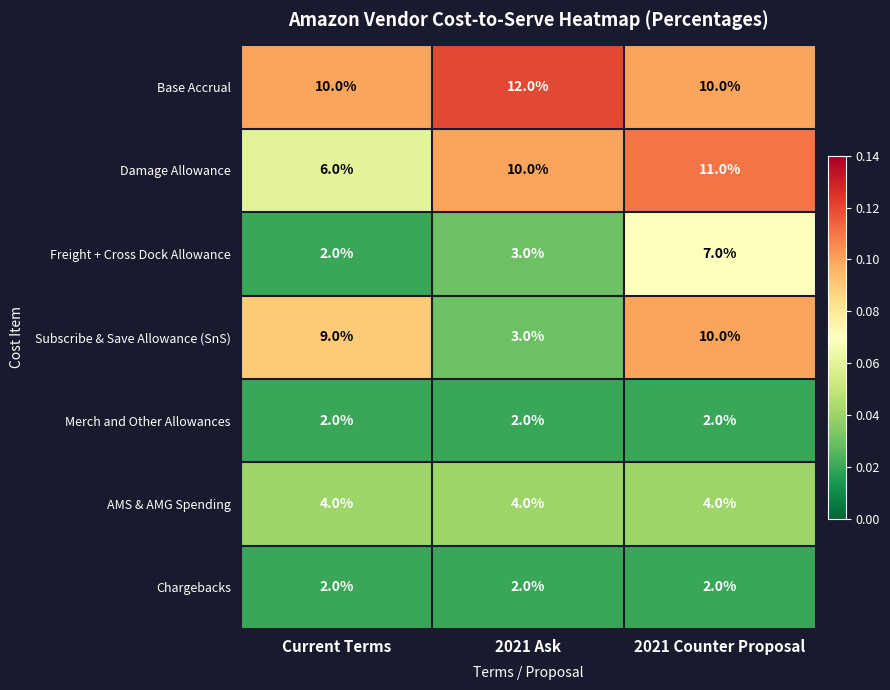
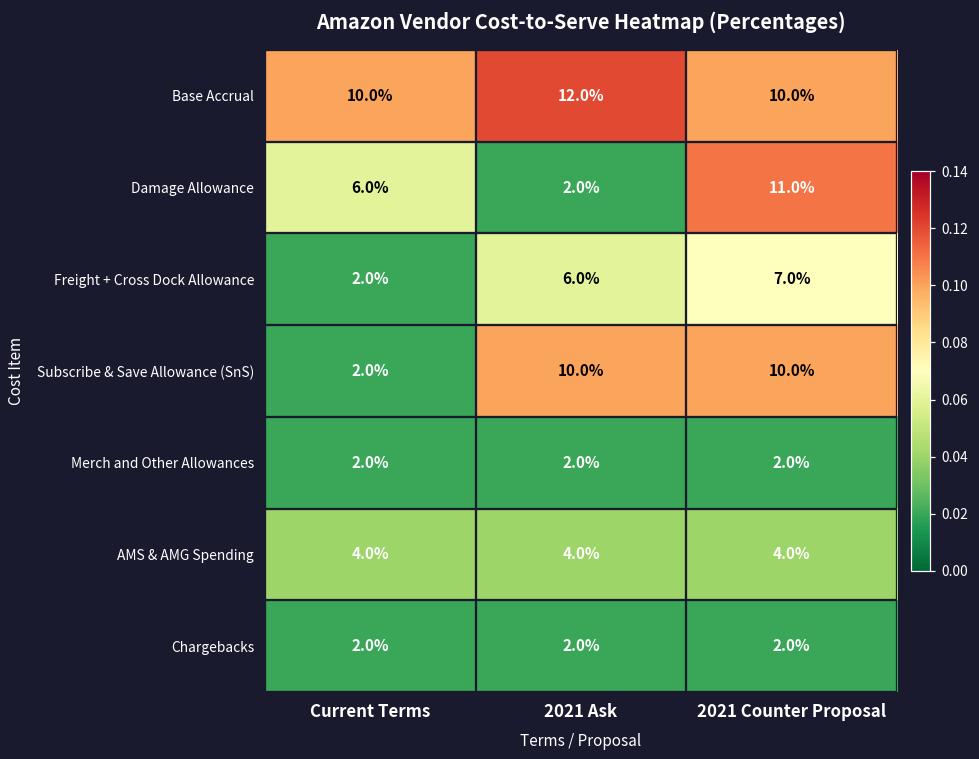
Damage Allowance, 2021 Ask: 10.0% -> 2.0%
Freight + Cross Dock Allowance, 2021 Ask: 3.0% -> 6.0%
Subscribe & Save Allowance (SnS), Current Terms: 9.0% -> 2.0%
Subscribe & Save Allowance (SnS), 2021 Ask: 3.0% -> 10.0%
